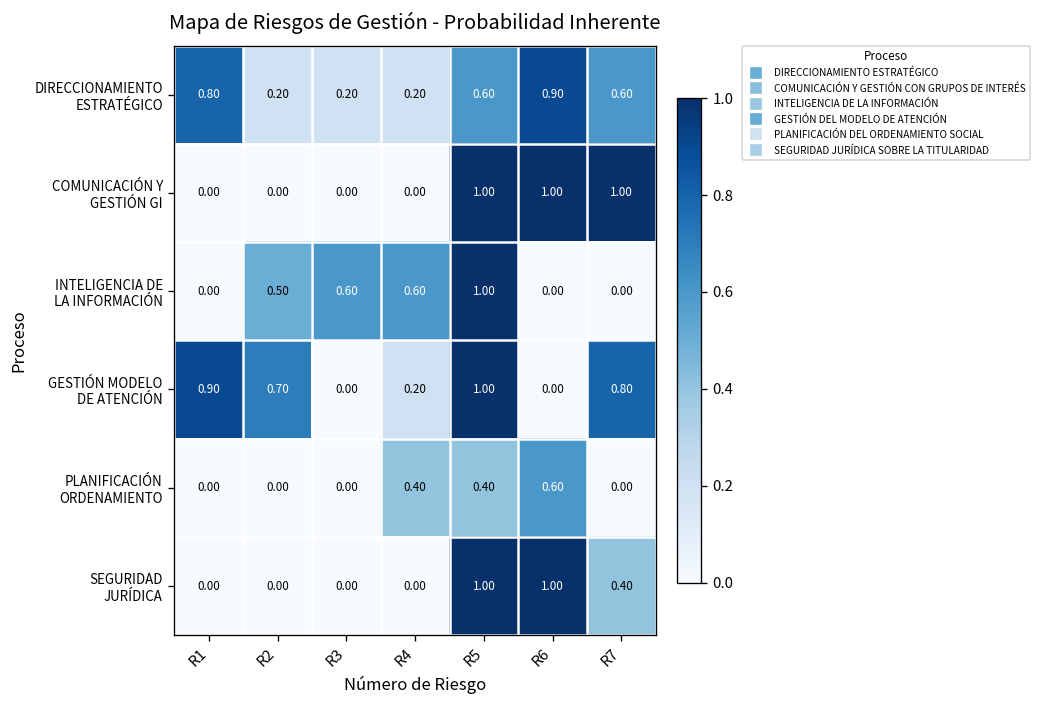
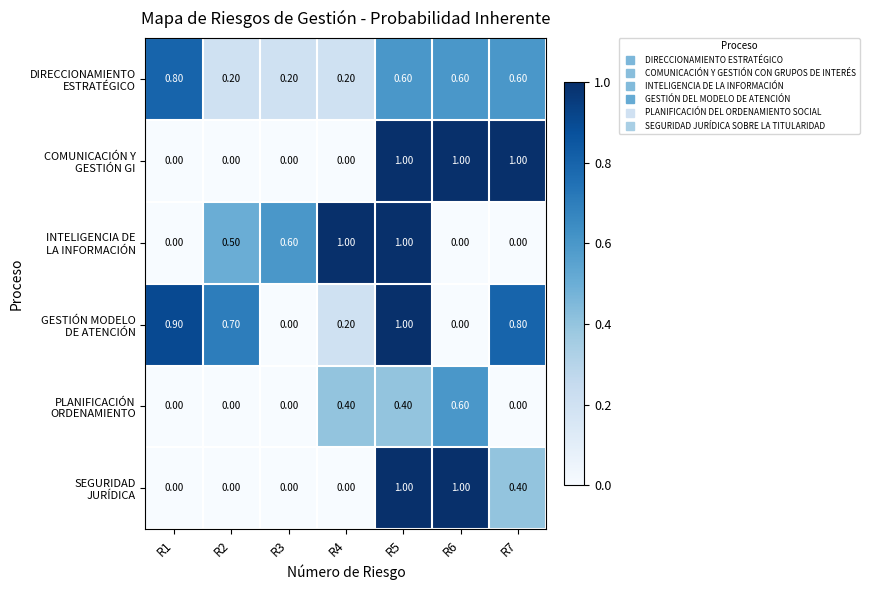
DIRECCIONAMIENTO ESTRATÉGICO, R6: 0.90 -> 0.60
INTELIGENCIA DE LA INFORMACIÓN, R4: 0.60 -> 1.00
